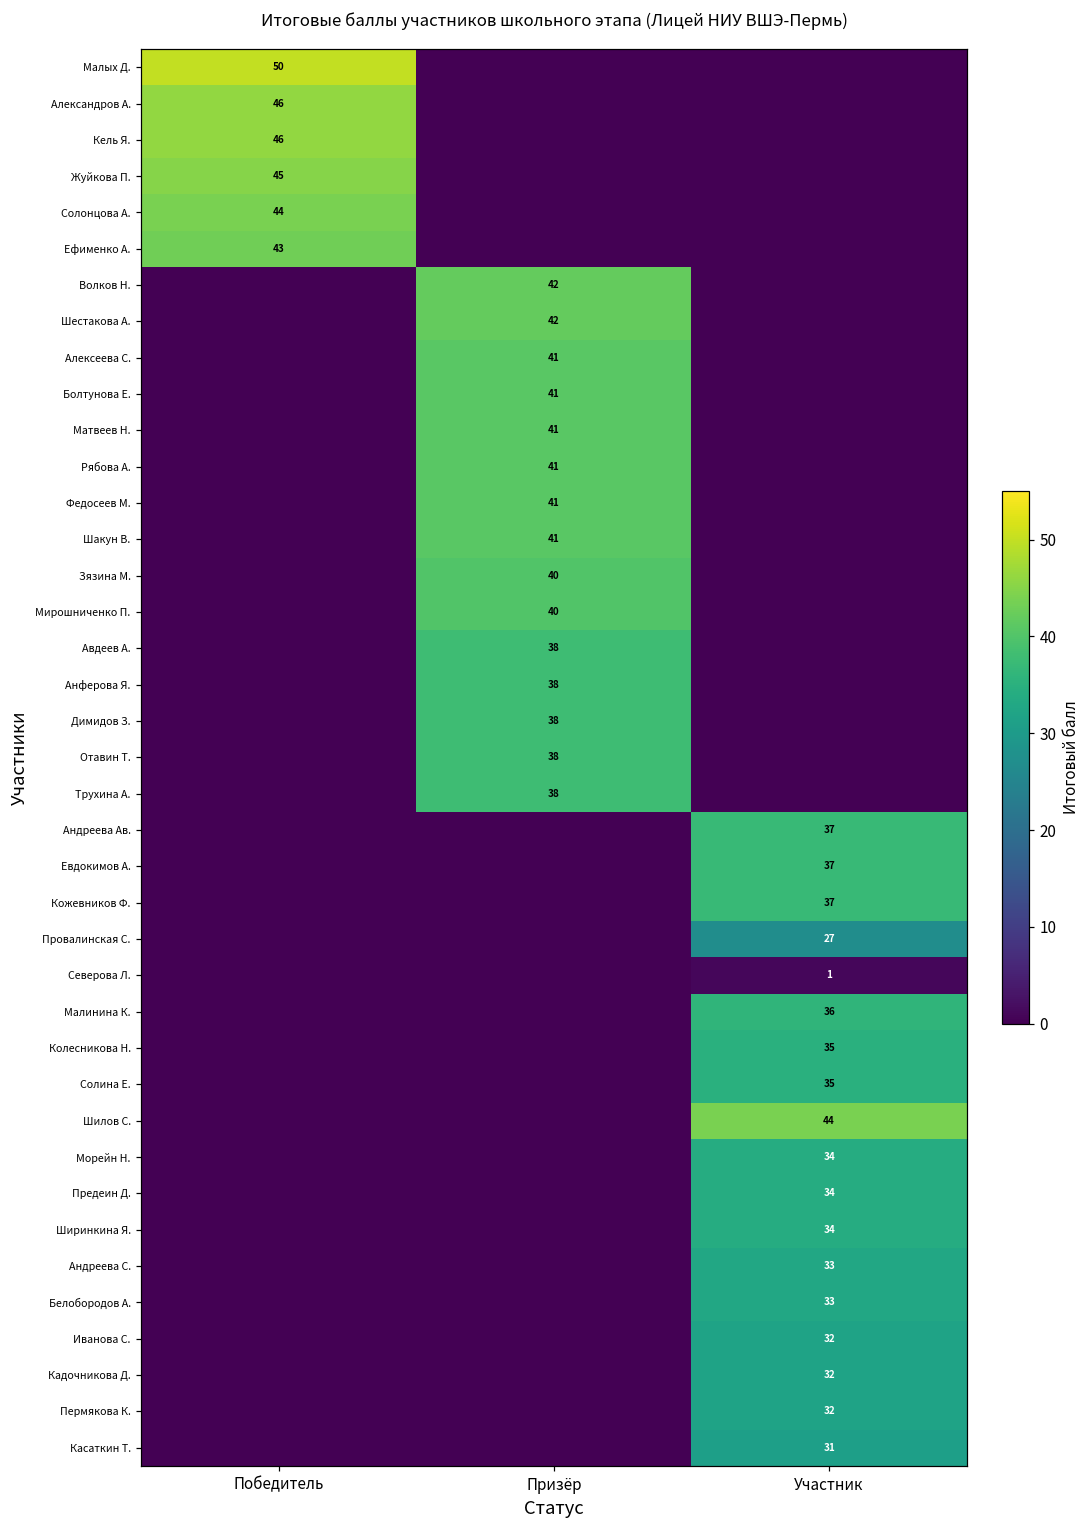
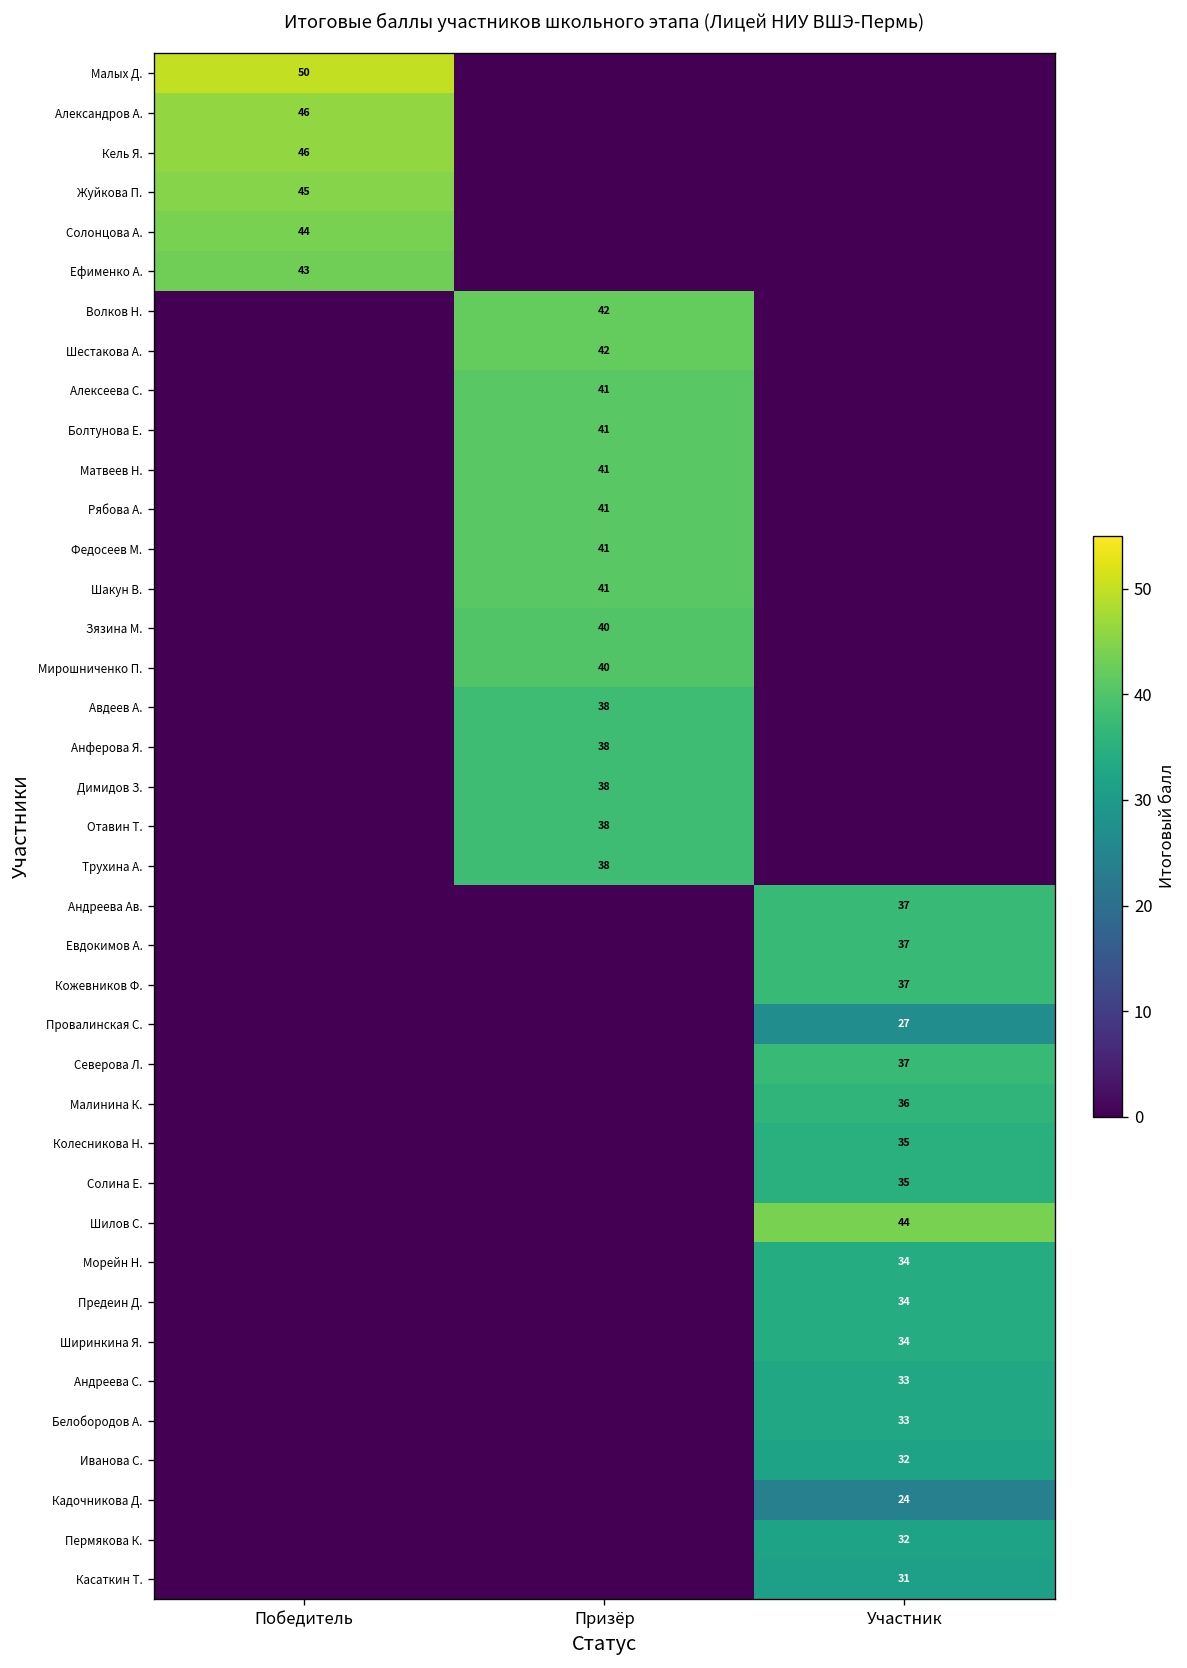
Северова Л., Участник: 1 -> 37
Кадочникова Д., Участник: 32 -> 24
